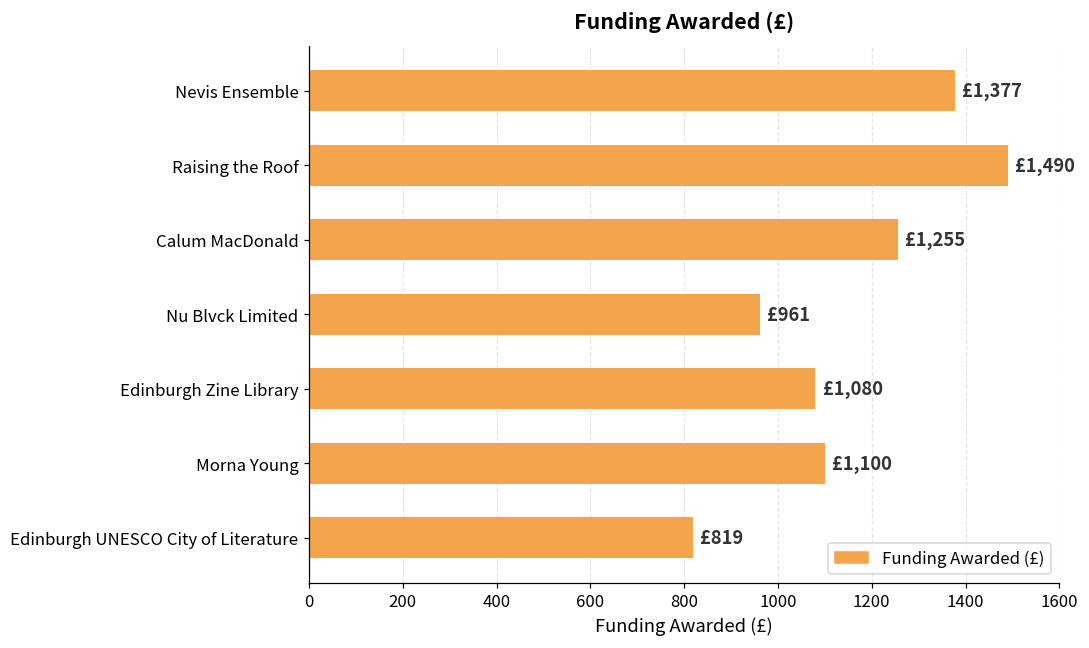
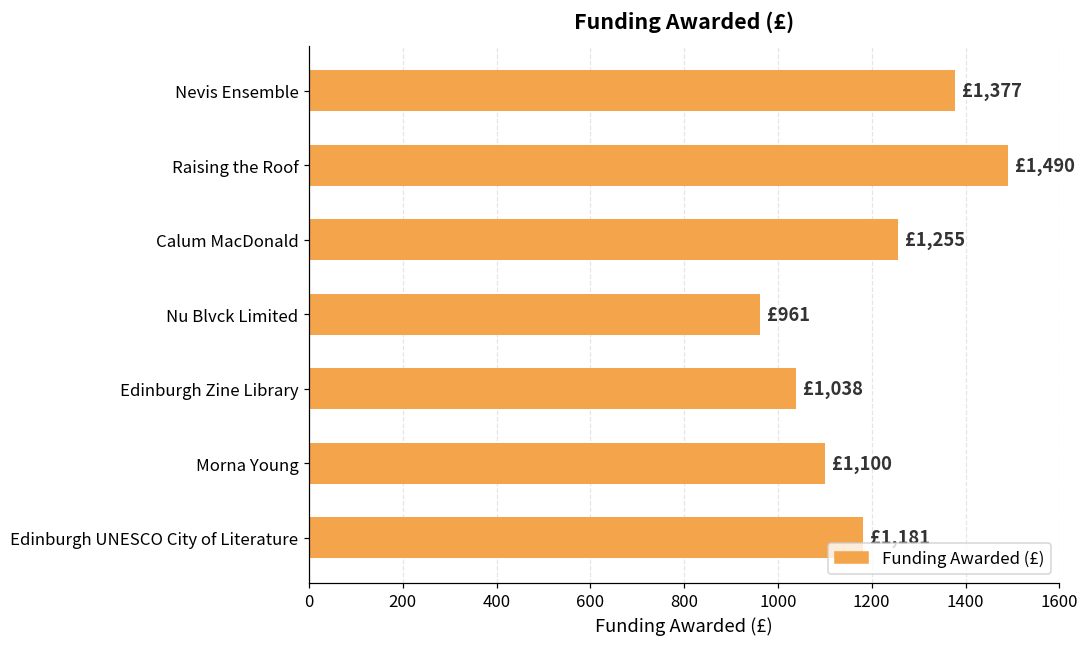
Edinburgh Zine Library: £1,080 -> £1,038
Edinburgh UNESCO City of Literature: 820 -> 1180
